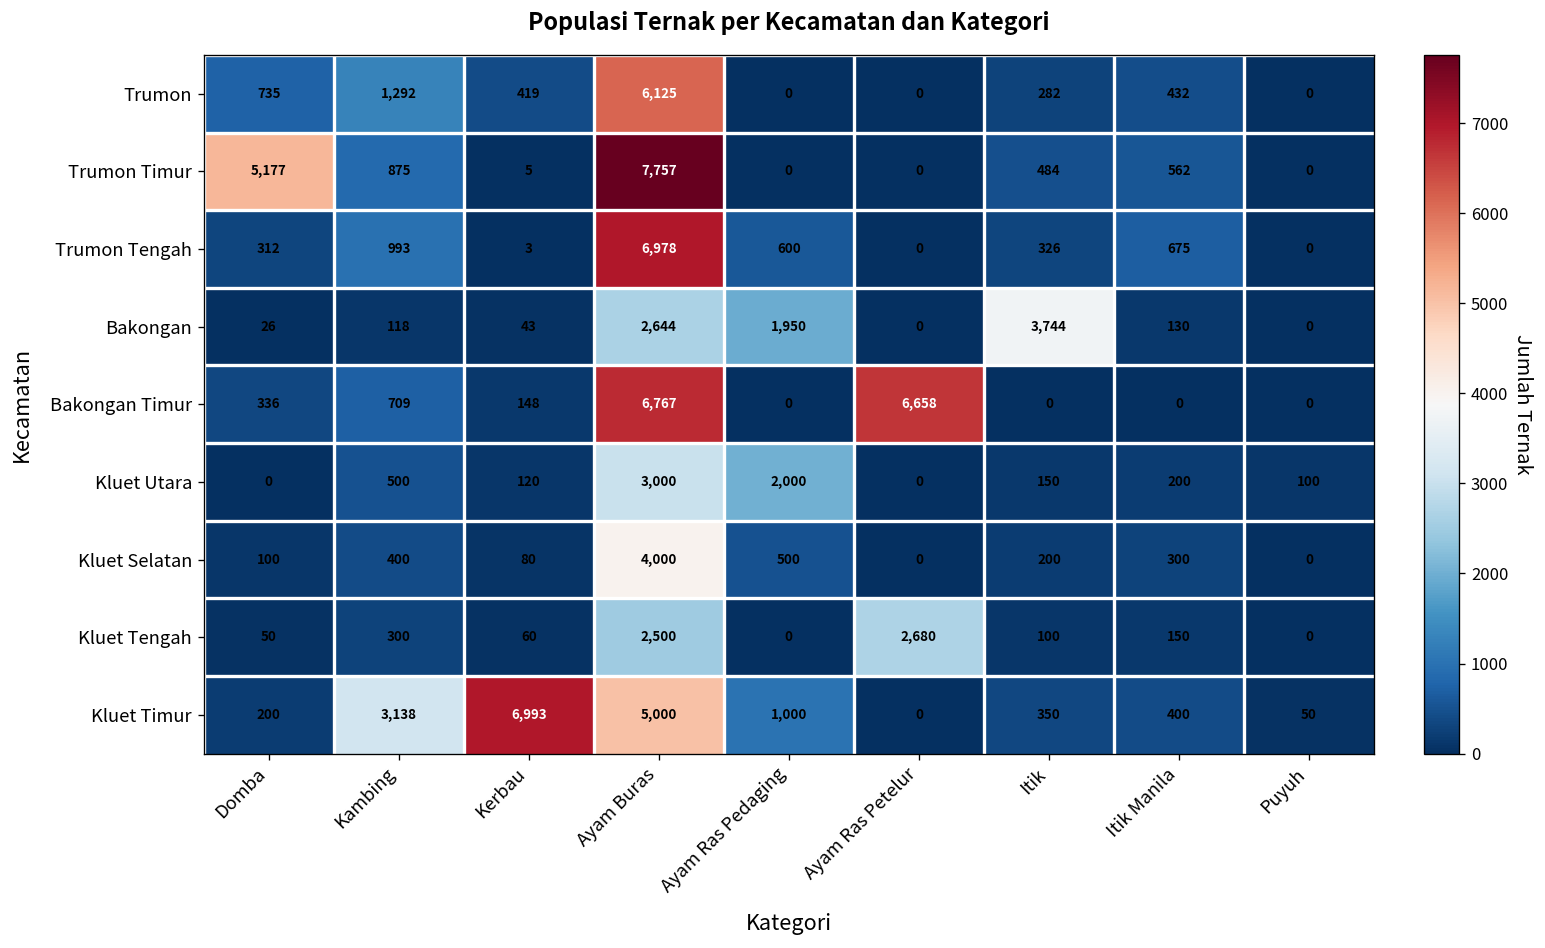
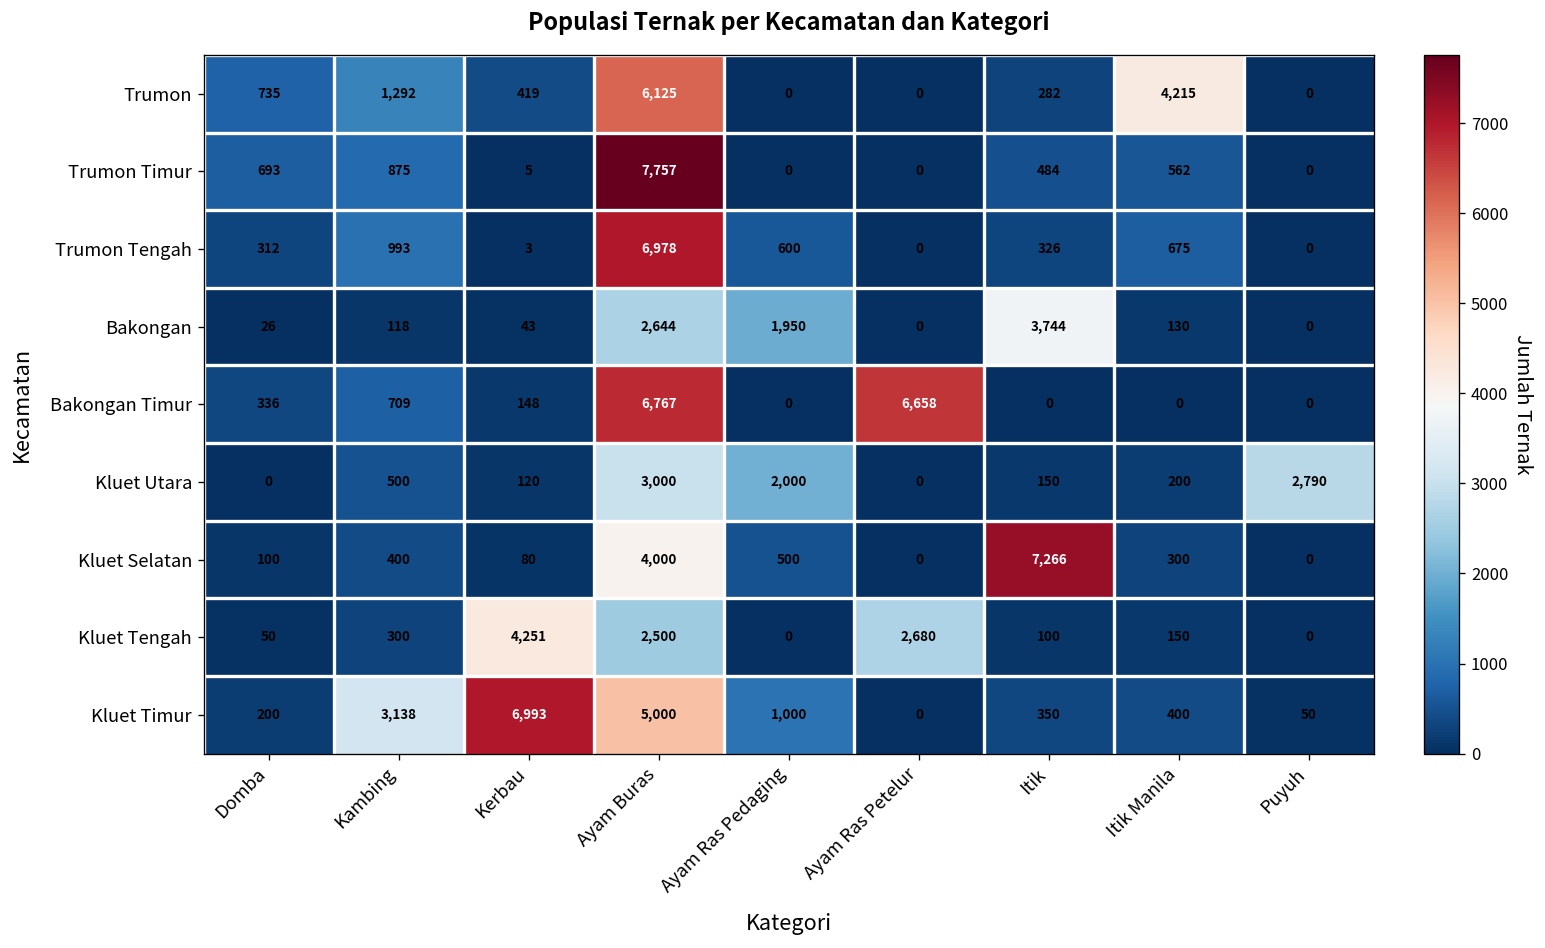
Trumon, Itik Manila: 432 -> 4,215
Trumon Timur, Domba: 5,177 -> 693
Kluet Utara, Puyuh: 100 -> 2,790
Kluet Selatan, Itik: 200 -> 7,266
Kluet Tengah, Kerbau: 60 -> 4,251
